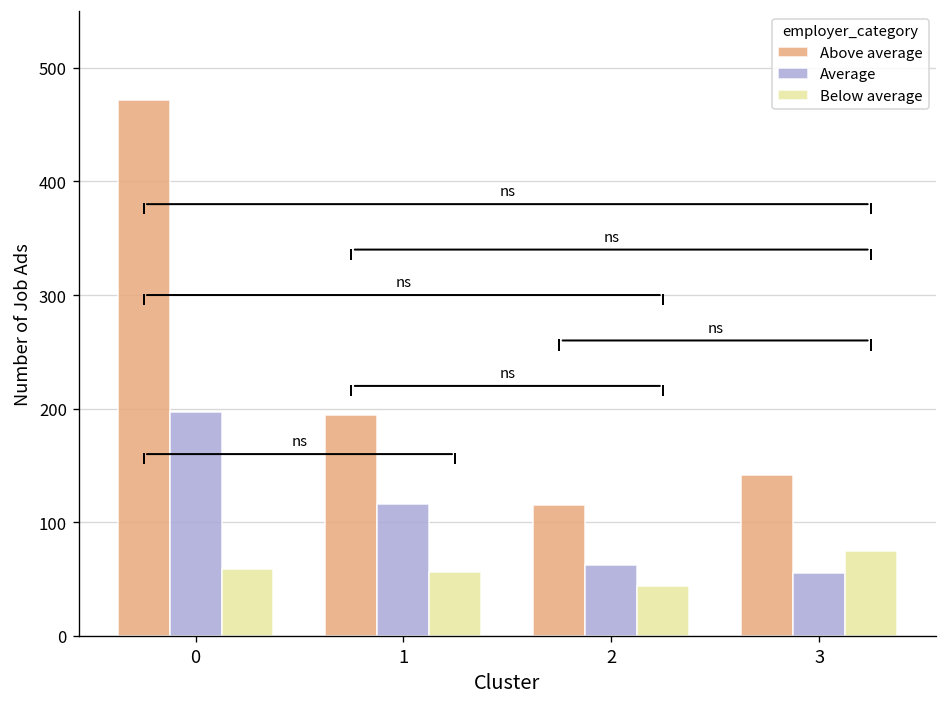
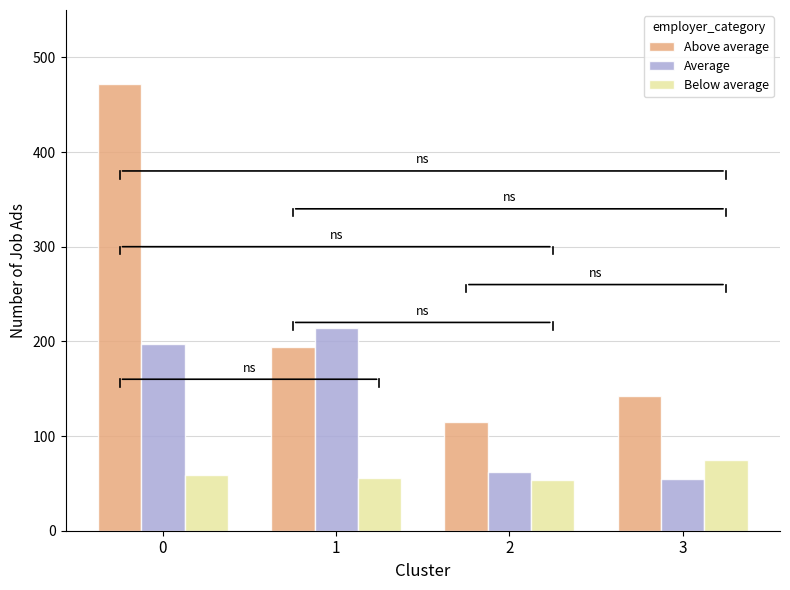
Average, 1: 120 -> 210
Below average, 2: 40 -> 50
